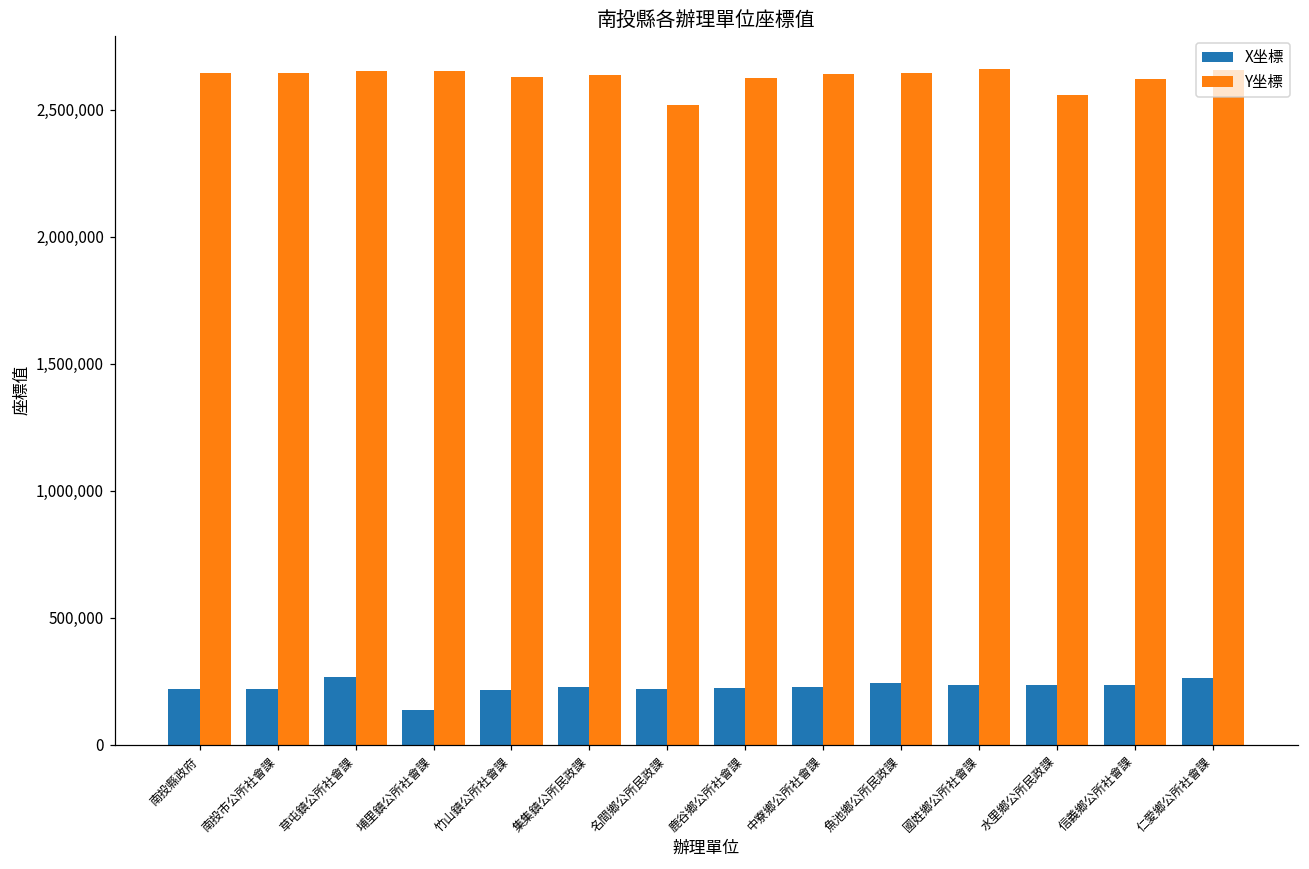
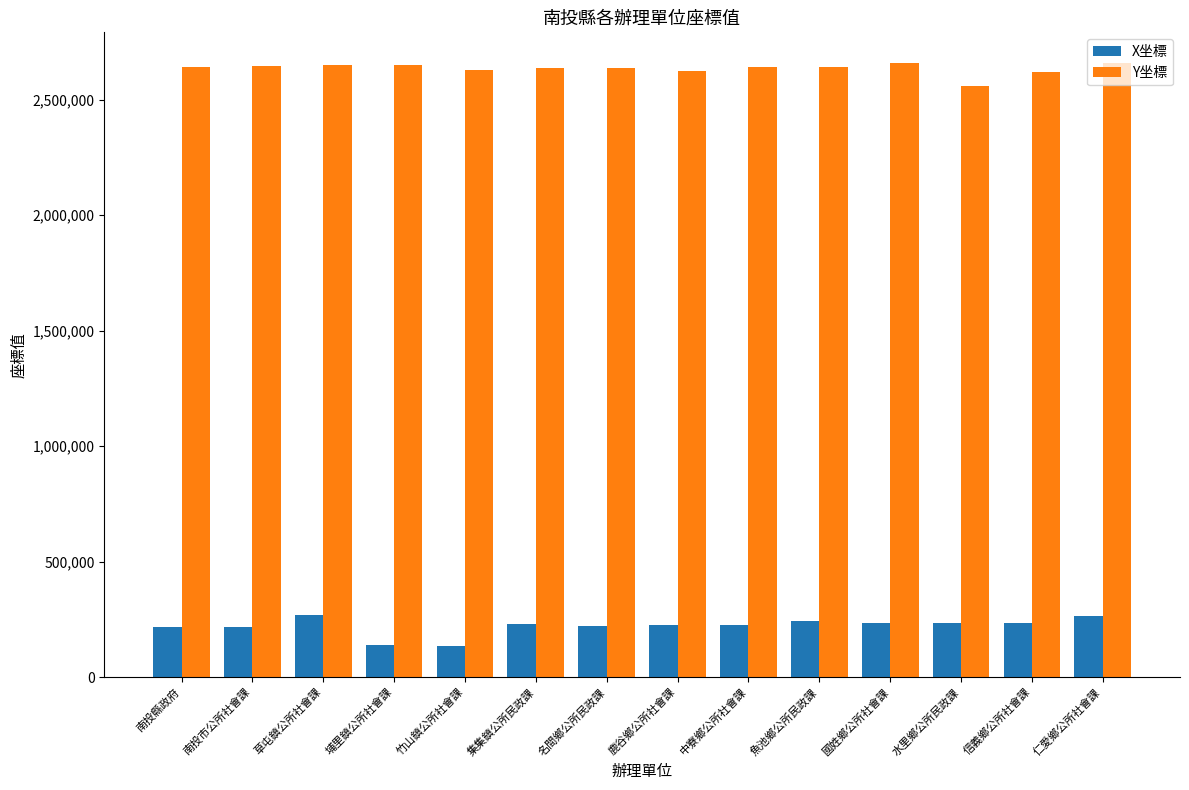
X坐標, 竹山鎮公所社會課: 220,000 -> 130,000
Y坐標, 名間鄉公所民政課: 2,520,000 -> 2,640,000
